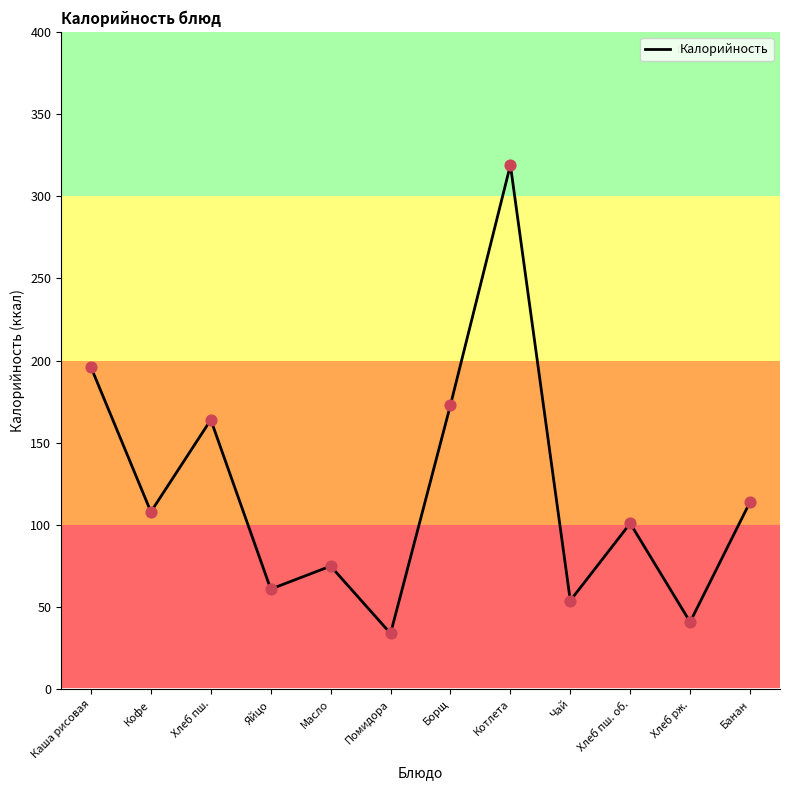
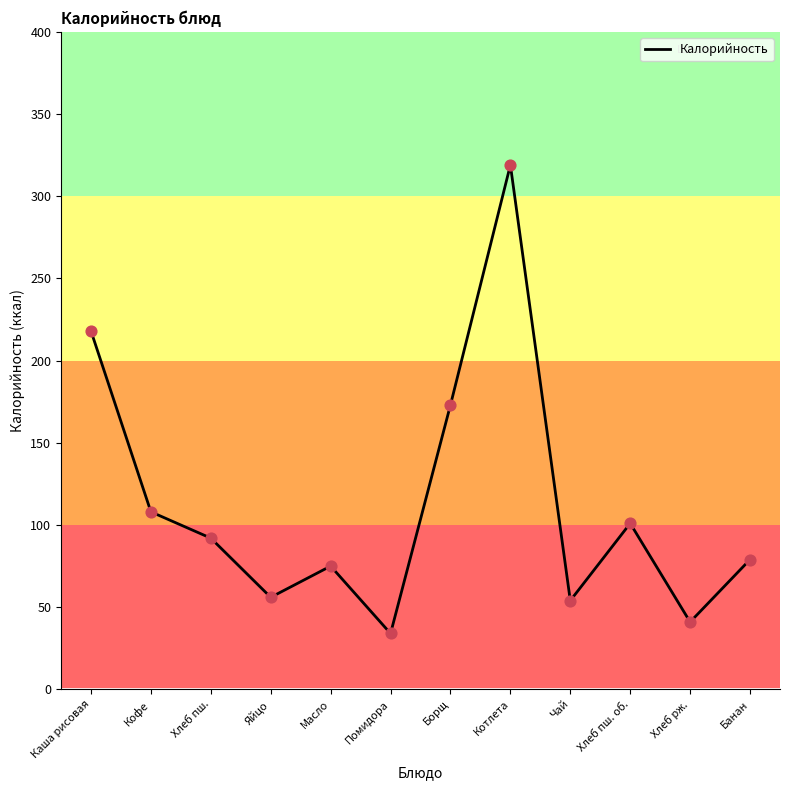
Каша рисовая: 196 -> 218
Хлеб пш.: 164 -> 92
Яйцо: 61 -> 56
Банан: 114 -> 79
